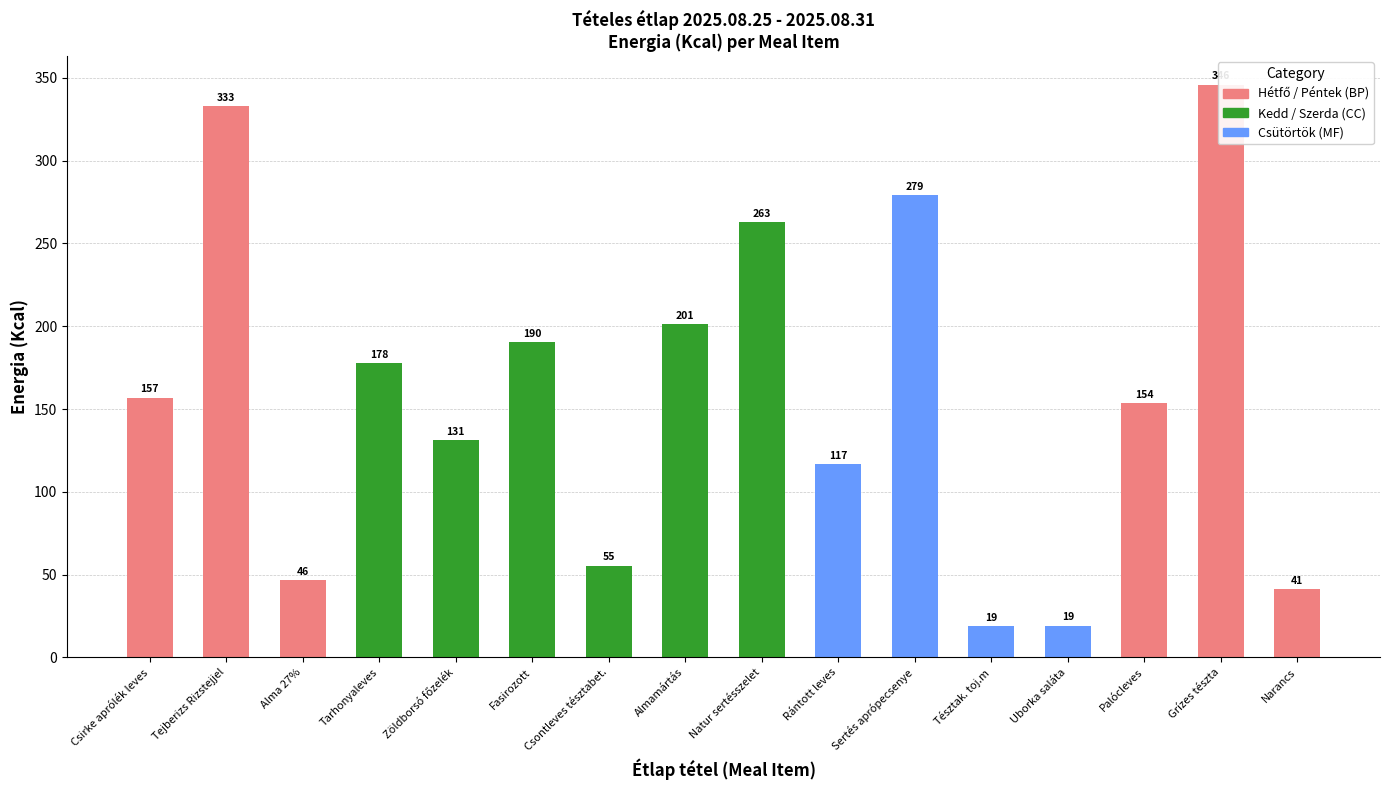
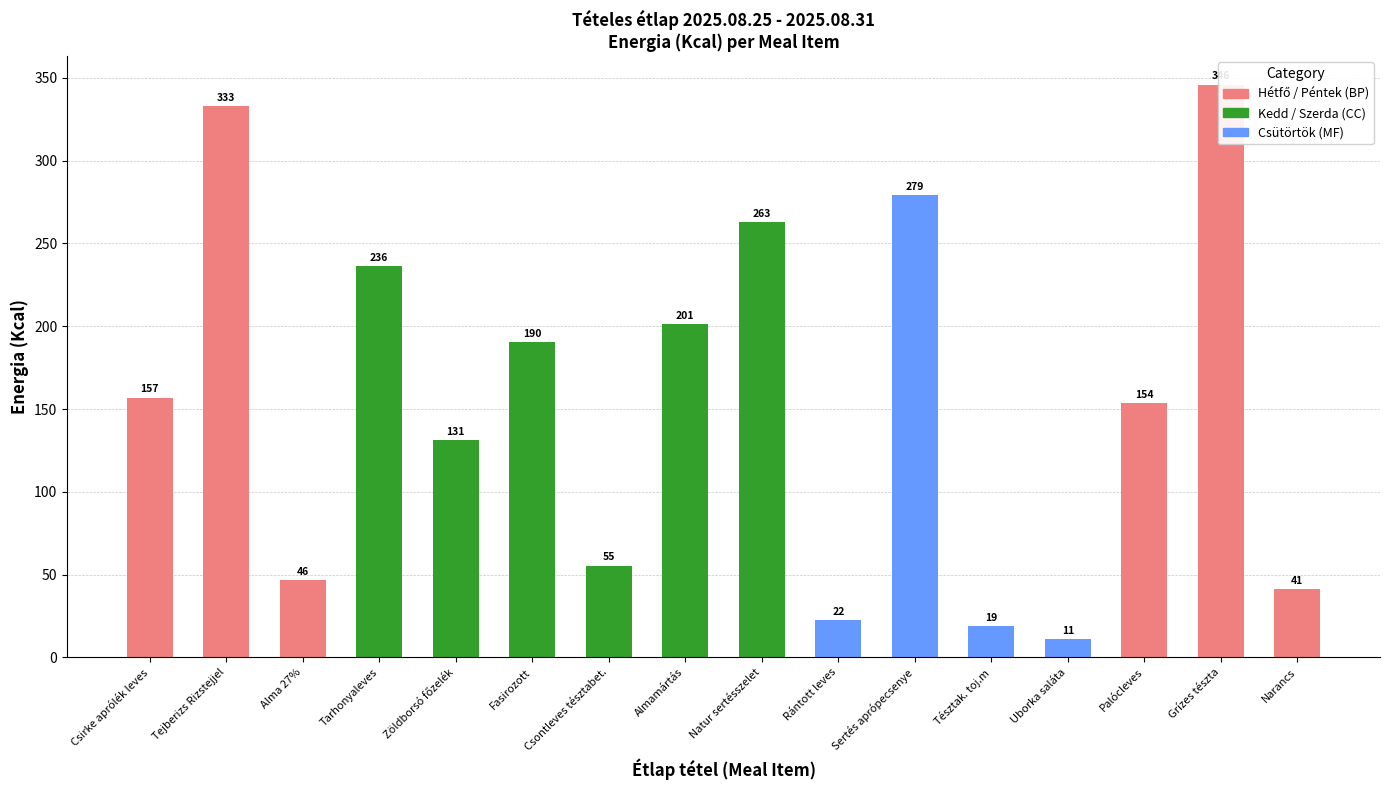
Tarhonyaleves: 178 -> 236
Rántott leves: 117 -> 22
Uborka saláta: 19 -> 11
